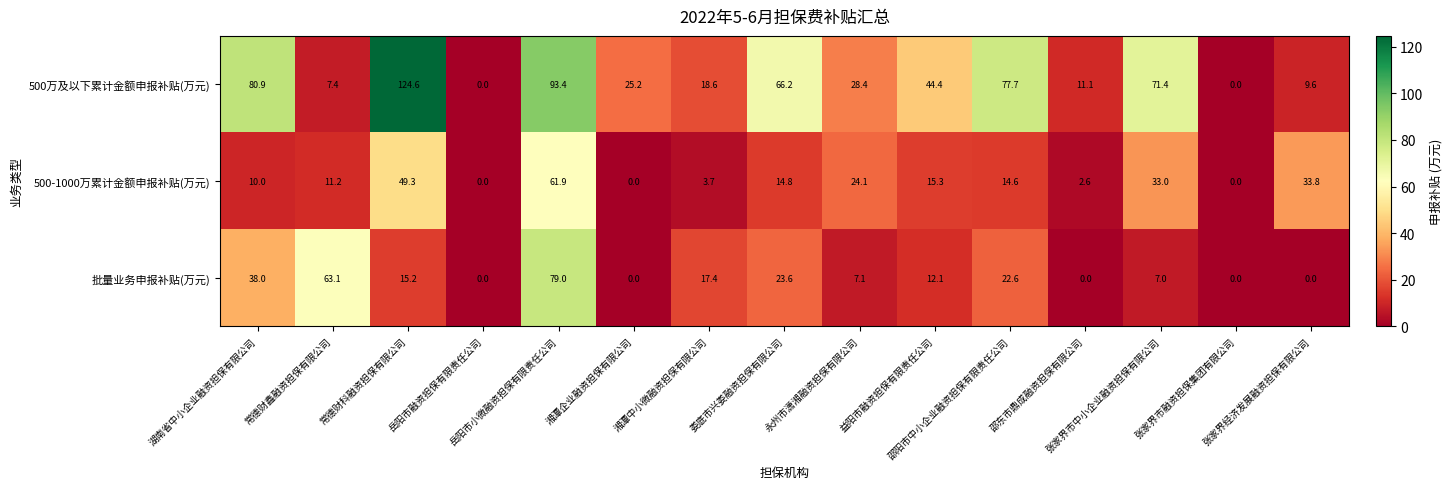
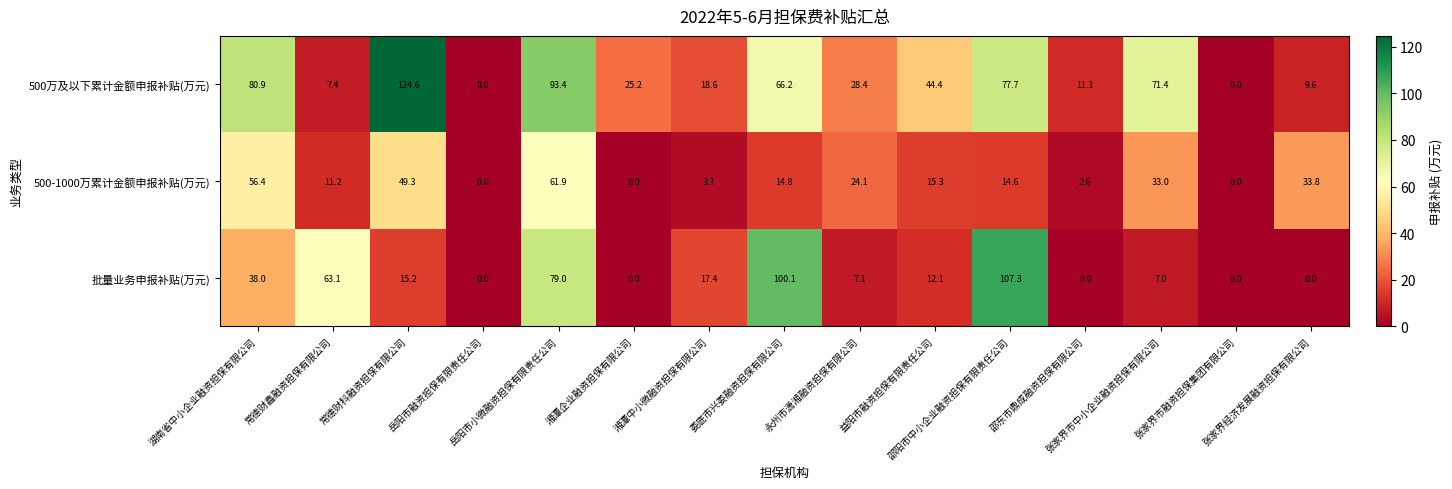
500-1000万累计金额申报补贴(万元), 湖南省中小企业融资担保有限公司: 10.0 -> 56.4
批量业务申报补贴(万元), 娄底市兴娄融资担保有限公司: 23.6 -> 100.1
批量业务申报补贴(万元), 邵阳市中小企业融资担保有限责任公司: 22.6 -> 107.3
